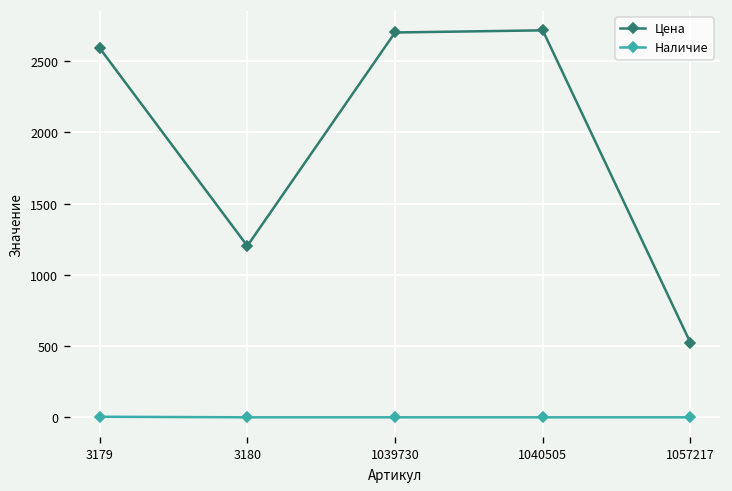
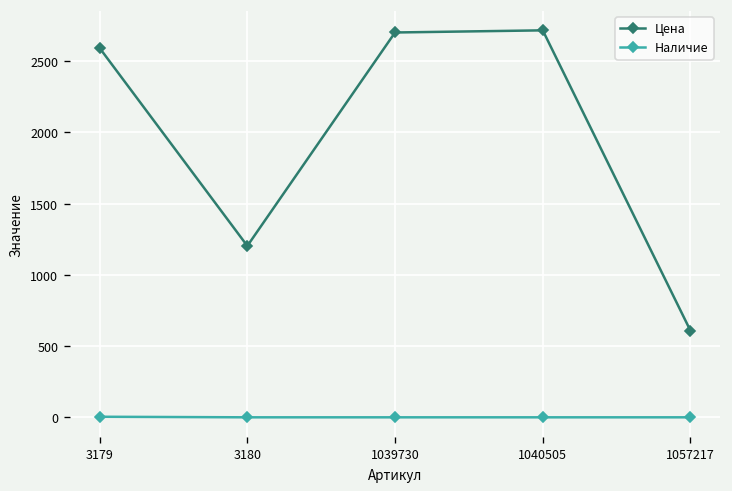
Цена, 1057217: 520 -> 610
